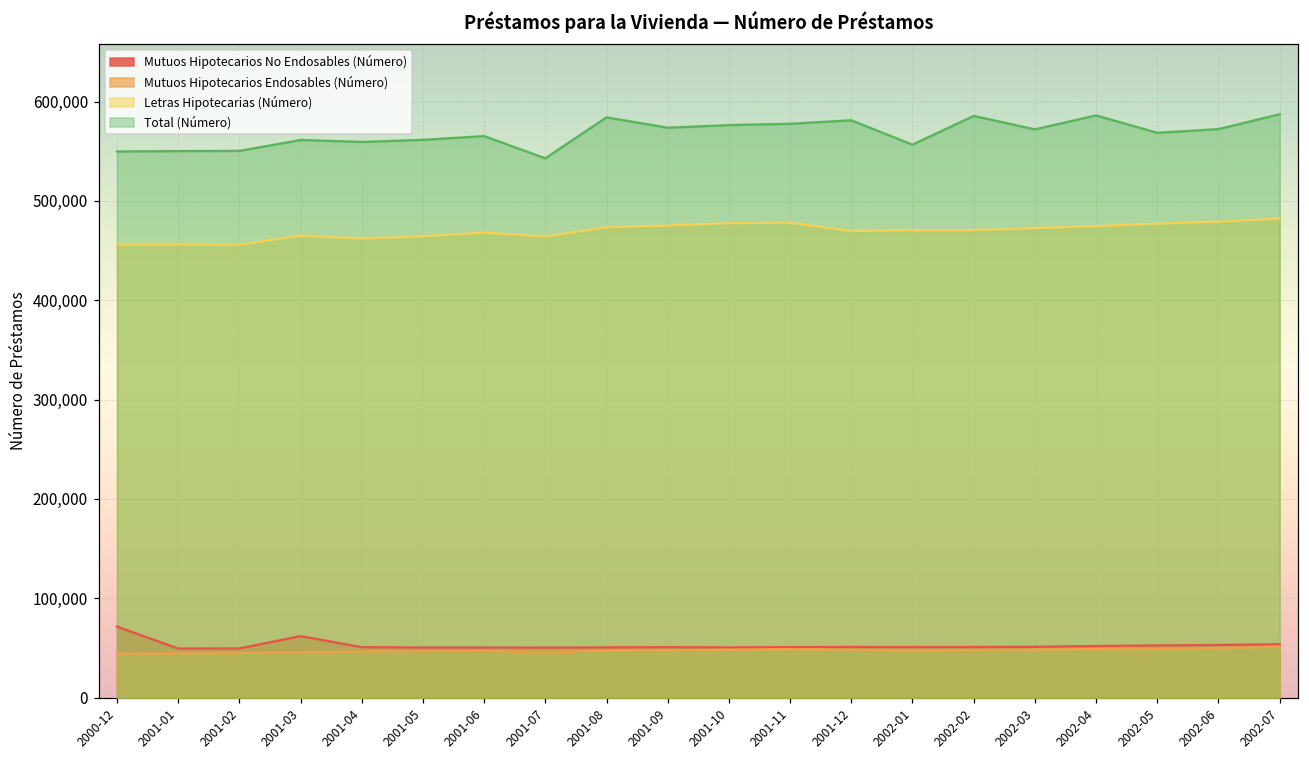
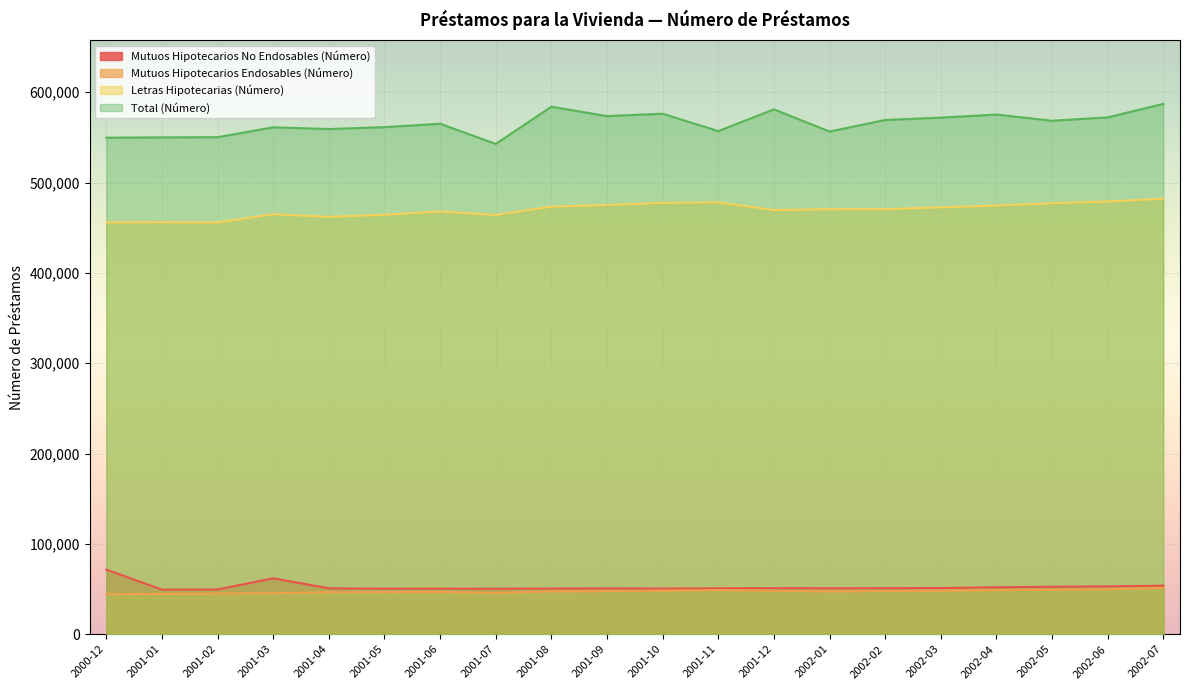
Total (Número), 2001-11: 580,000 -> 560,000
Total (Número), 2002-02: 590,000 -> 570,000
Total (Número), 2002-04: 590,000 -> 580,000
